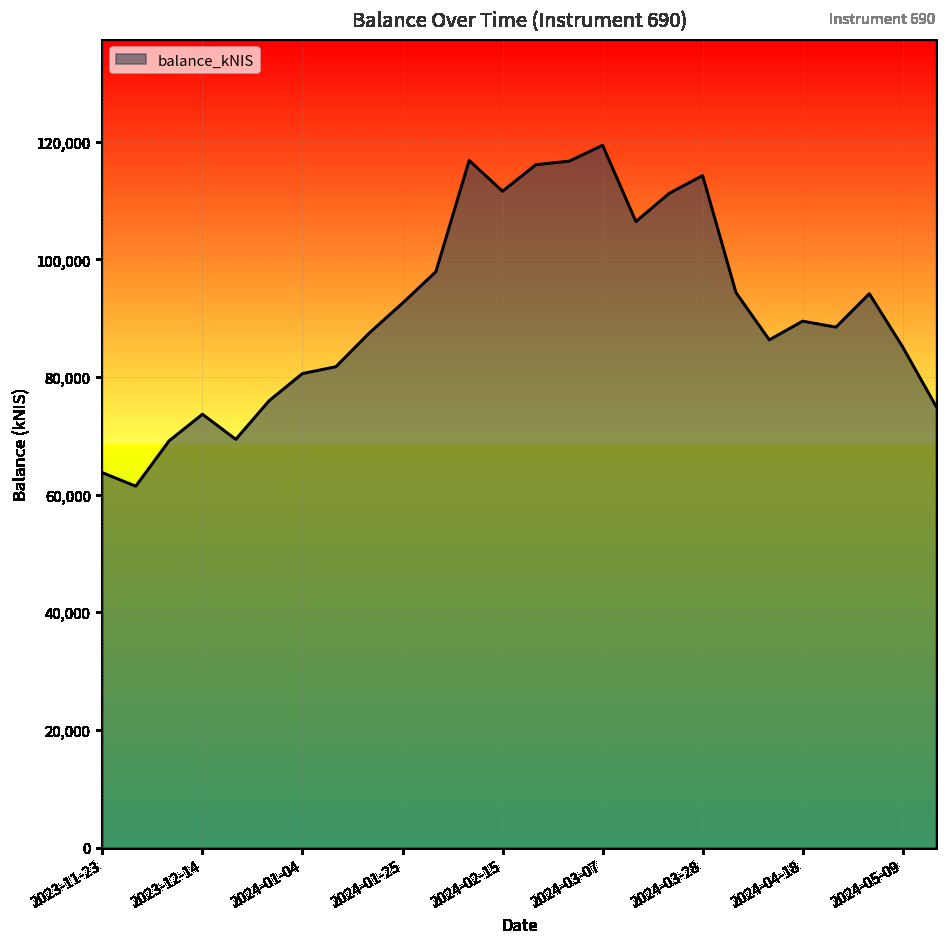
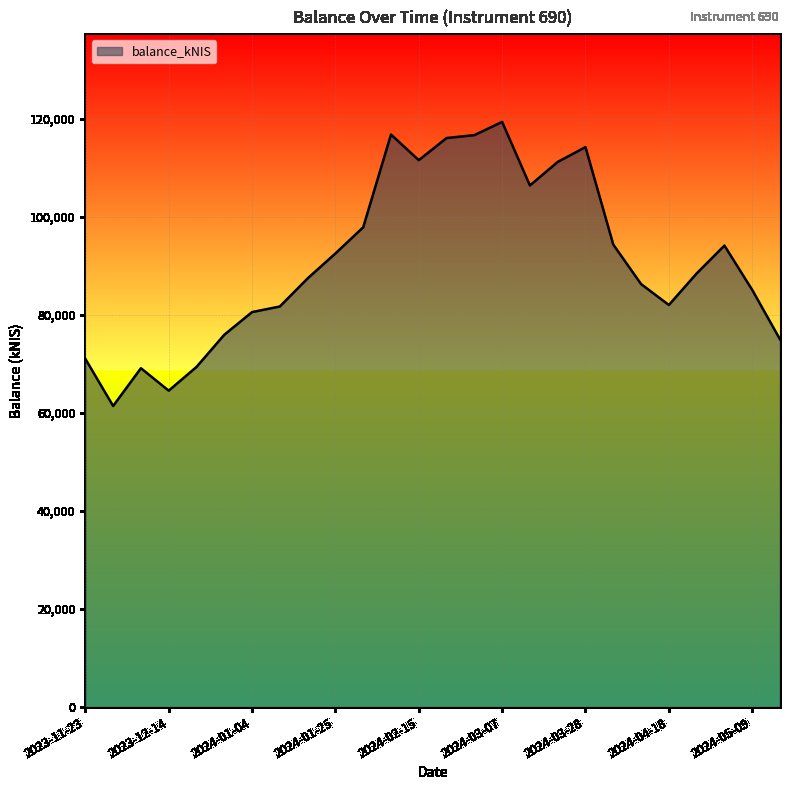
2023-11-23: 64,000 -> 71,000
2023-12-14: 74,000 -> 65,000
2024-04-18: 90,000 -> 82,000
